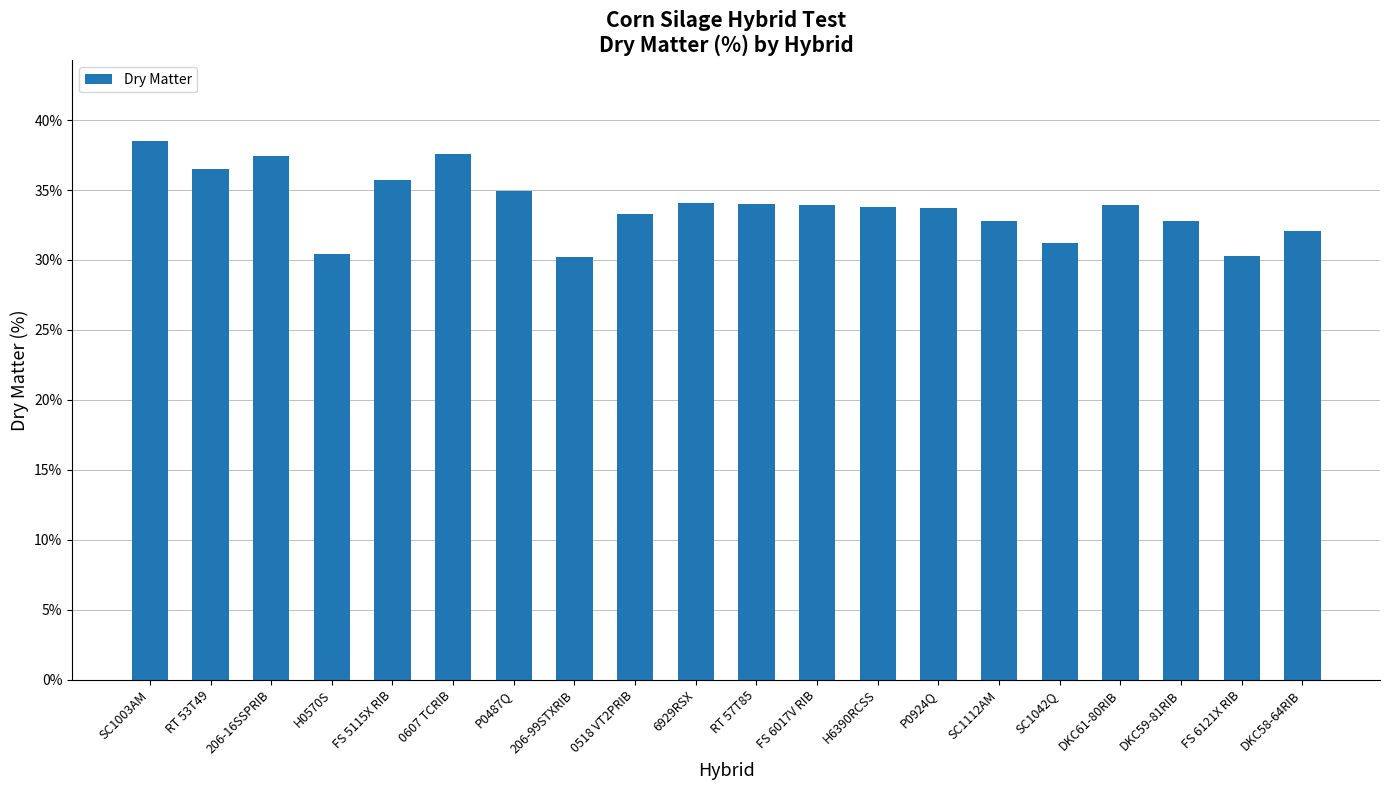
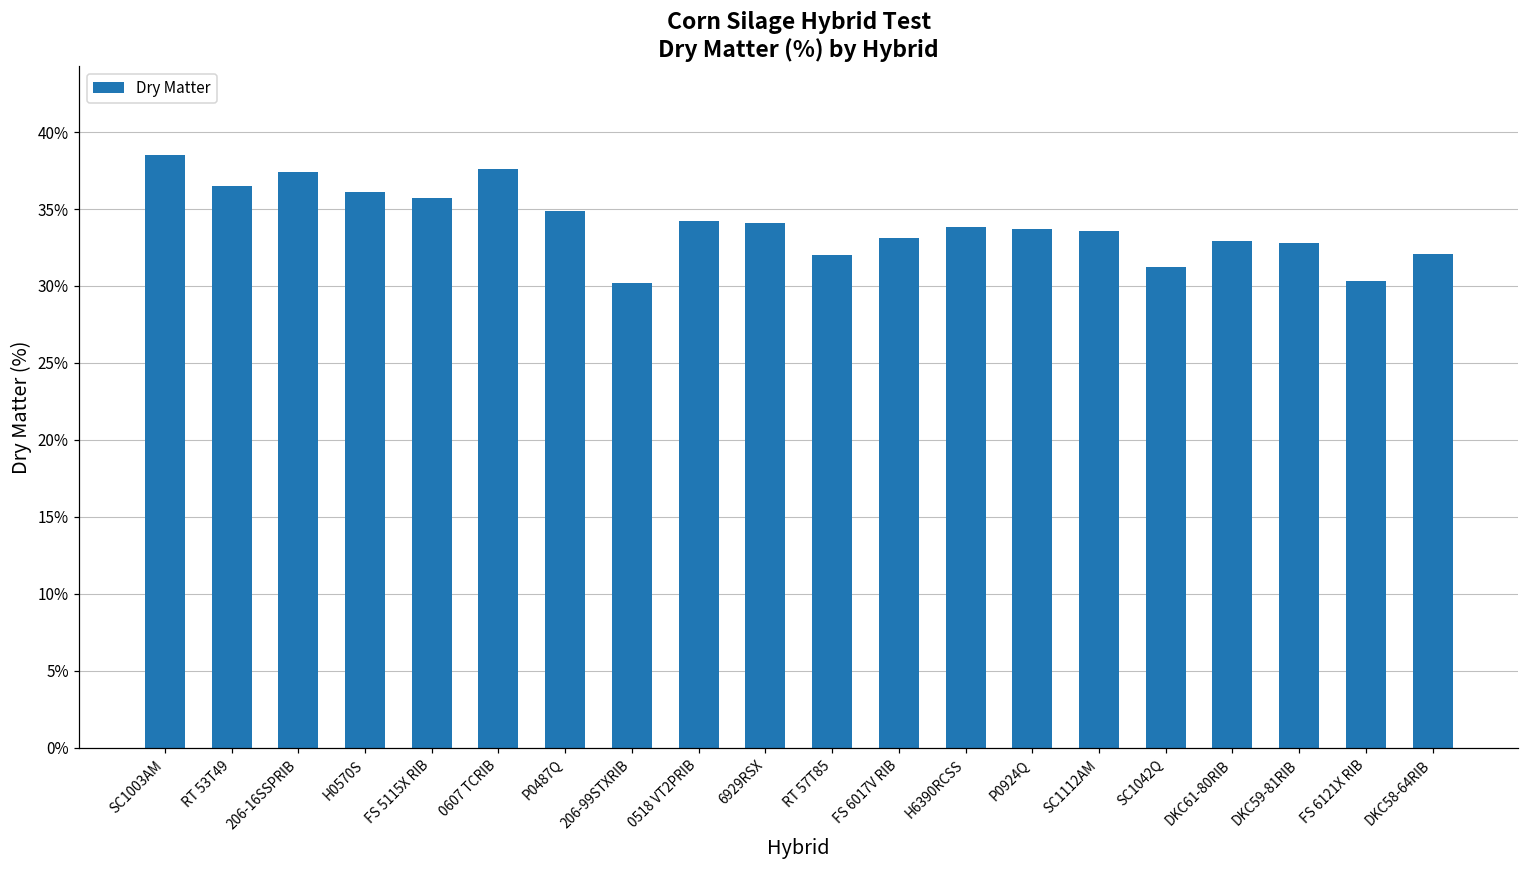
H0570S: 30.4% -> 36.1%
0518 VT2PRIB: 33.3% -> 34.2%
RT 57T85: 34% -> 32%
FS 6017V RIB: 33.9% -> 33.1%
SC1112AM: 32.8% -> 33.6%
DKC61-80RIB: 33.9% -> 32.9%
